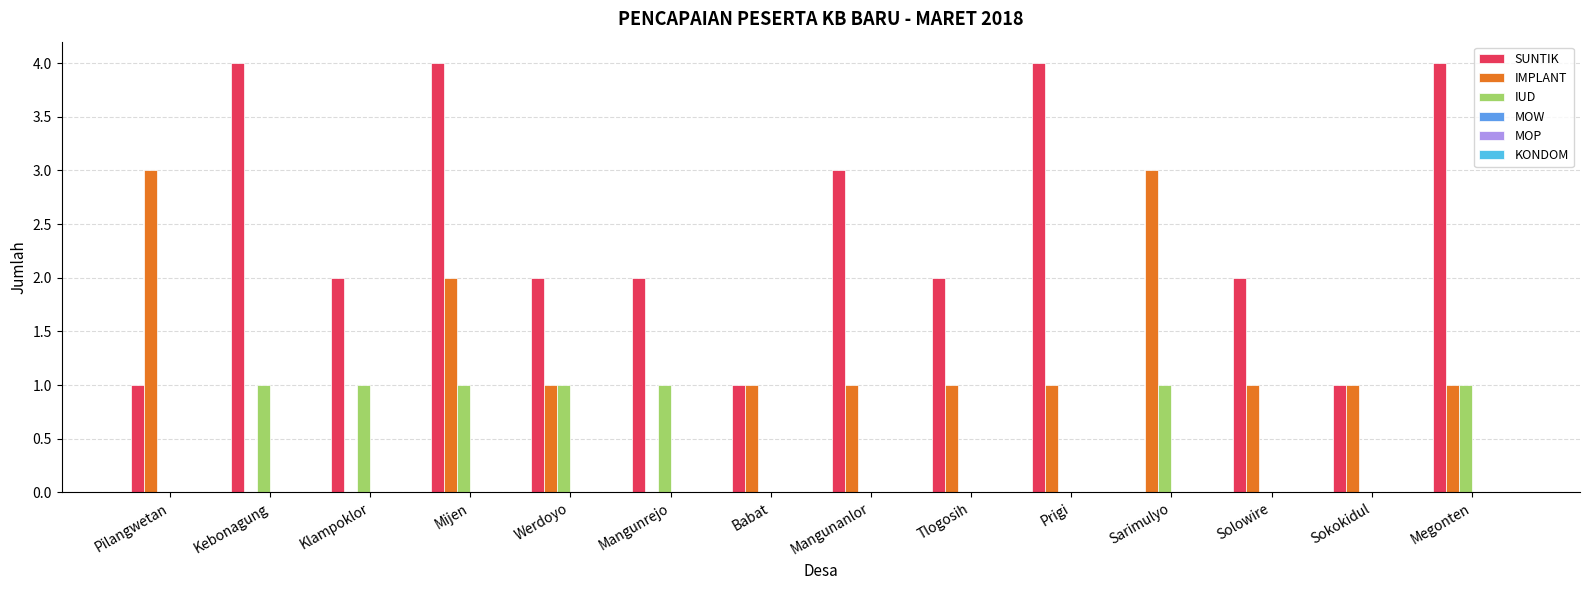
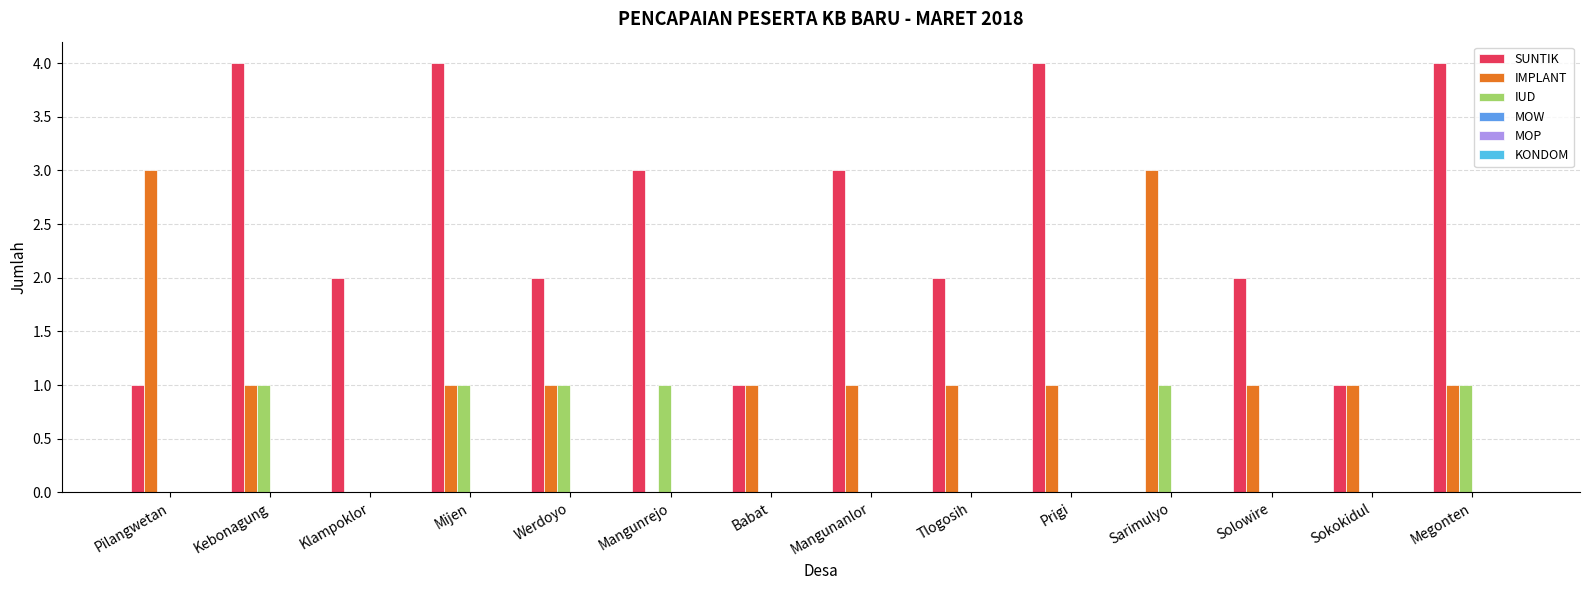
IMPLANT, Kebonagung: 0 -> 1
IUD, Klampoklor: 1 -> 0
IMPLANT, Mijen: 2 -> 1
SUNTIK, Mangunrejo: 2 -> 3
